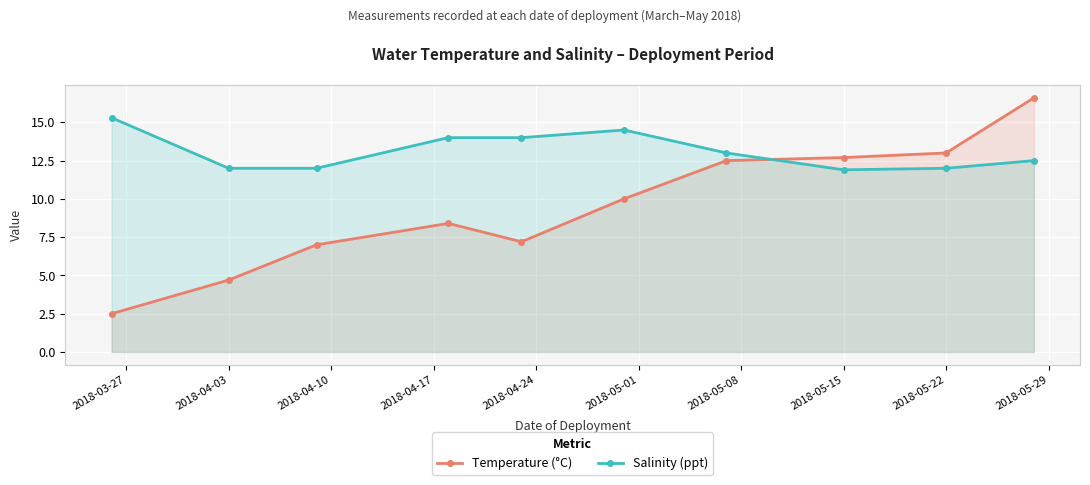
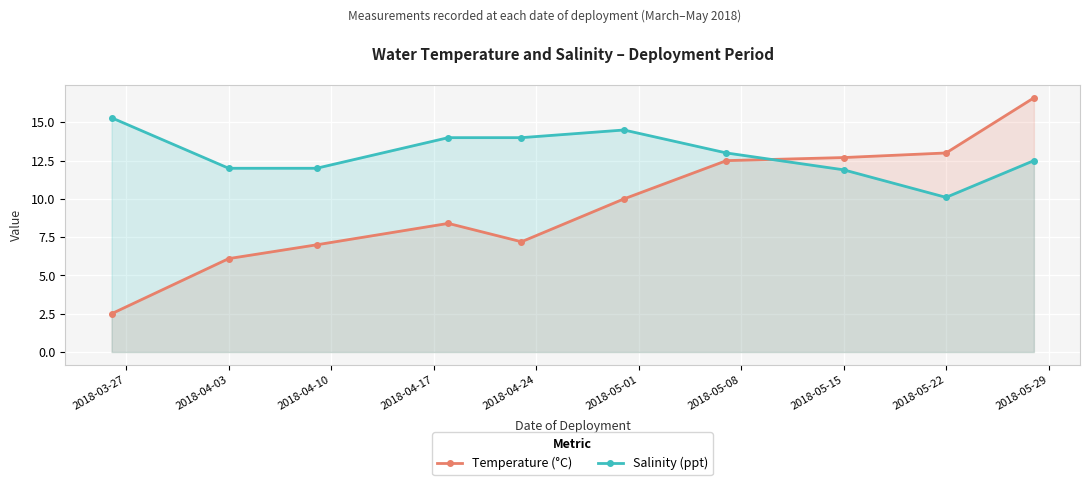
Temperature (°C), 2018-04-03: 4.7 -> 6.1
Salinity (ppt), 2018-05-22: 12.0 -> 10.1
